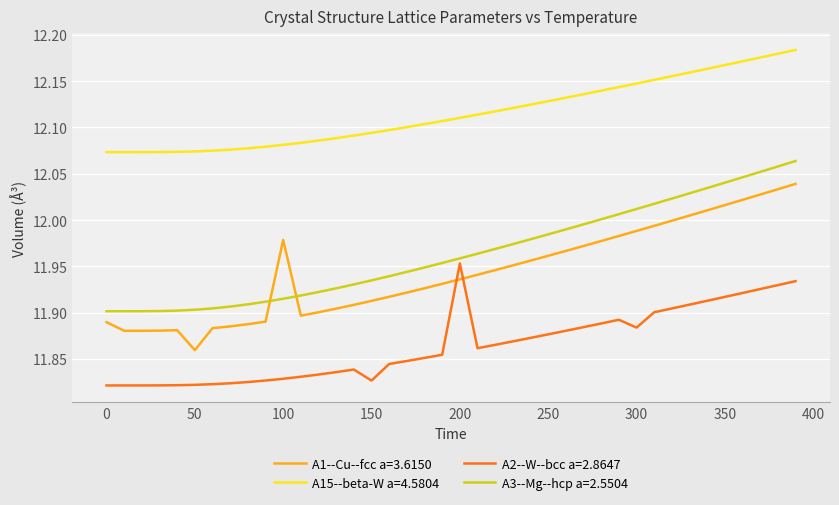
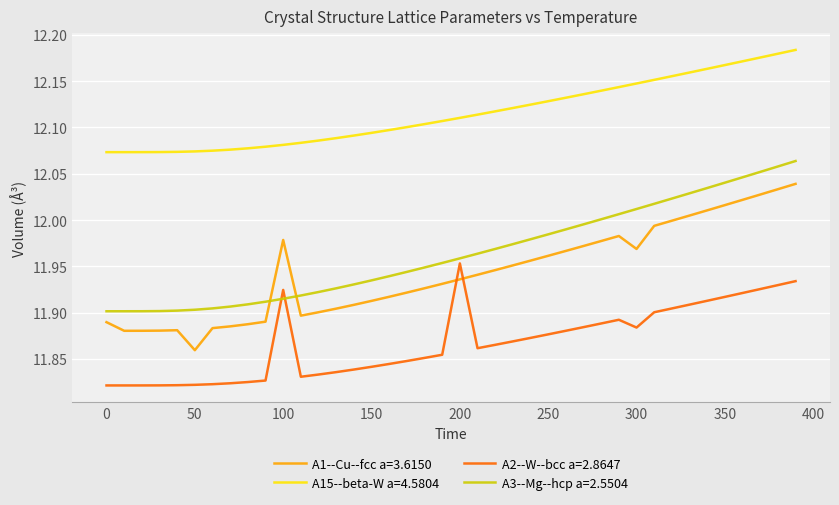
A2--W--bcc a=2.8647, 100: 11.83 -> 11.92
A2--W--bcc a=2.8647, 150: 11.83 -> 11.84
A1--Cu--fcc a=3.6150, 300: 11.99 -> 11.97
